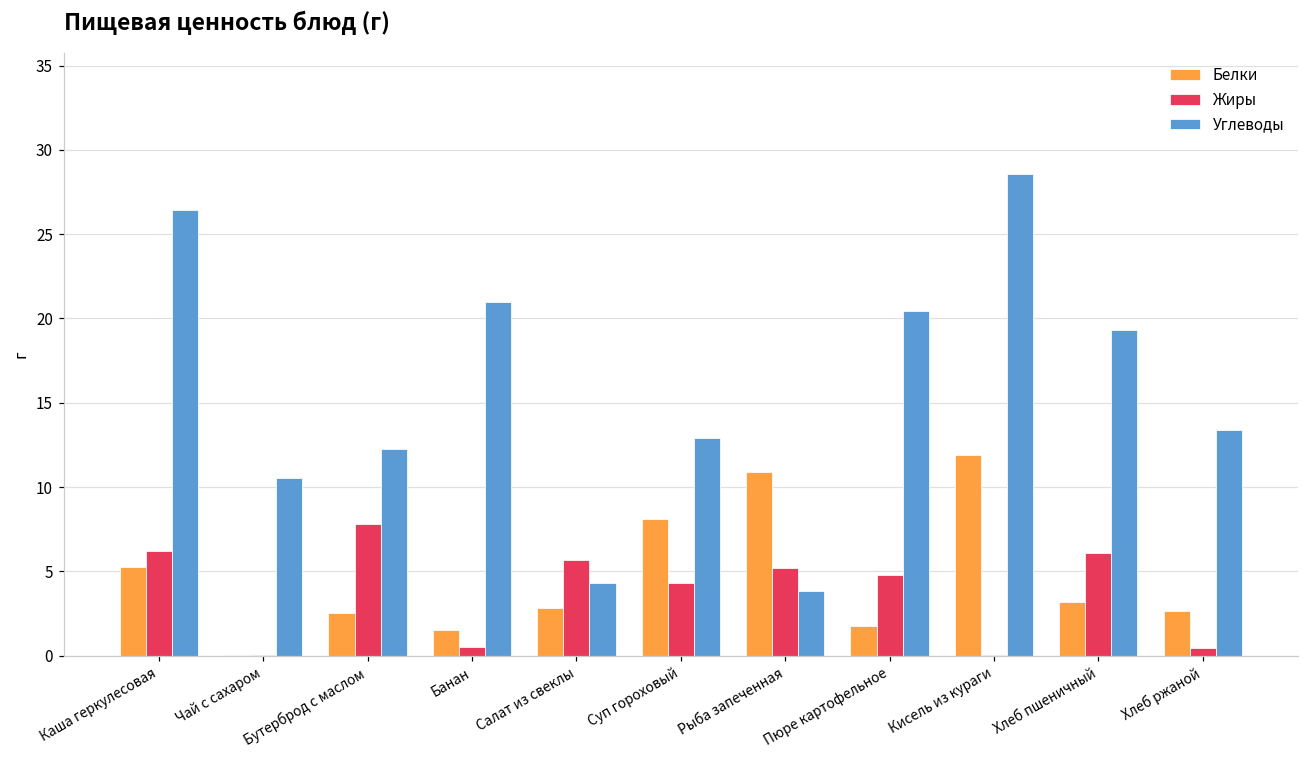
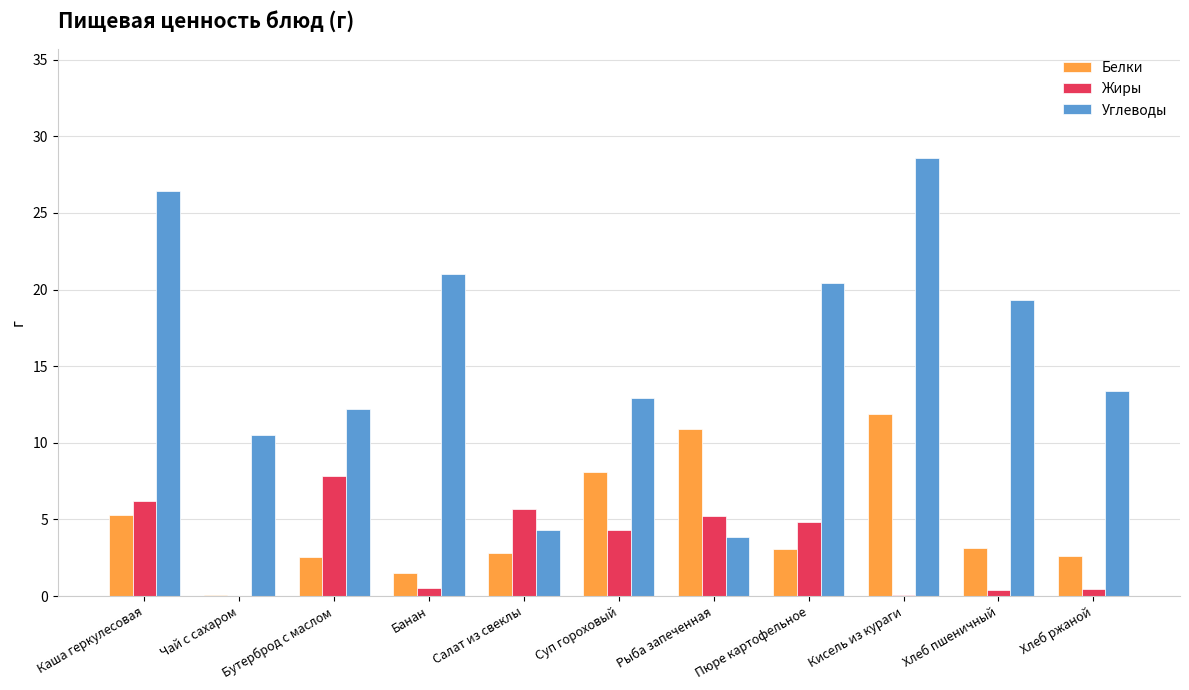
Белки, Пюре картофельное: 1.8 -> 3.1
Жиры, Хлеб пшеничный: 6.1 -> 0.4
